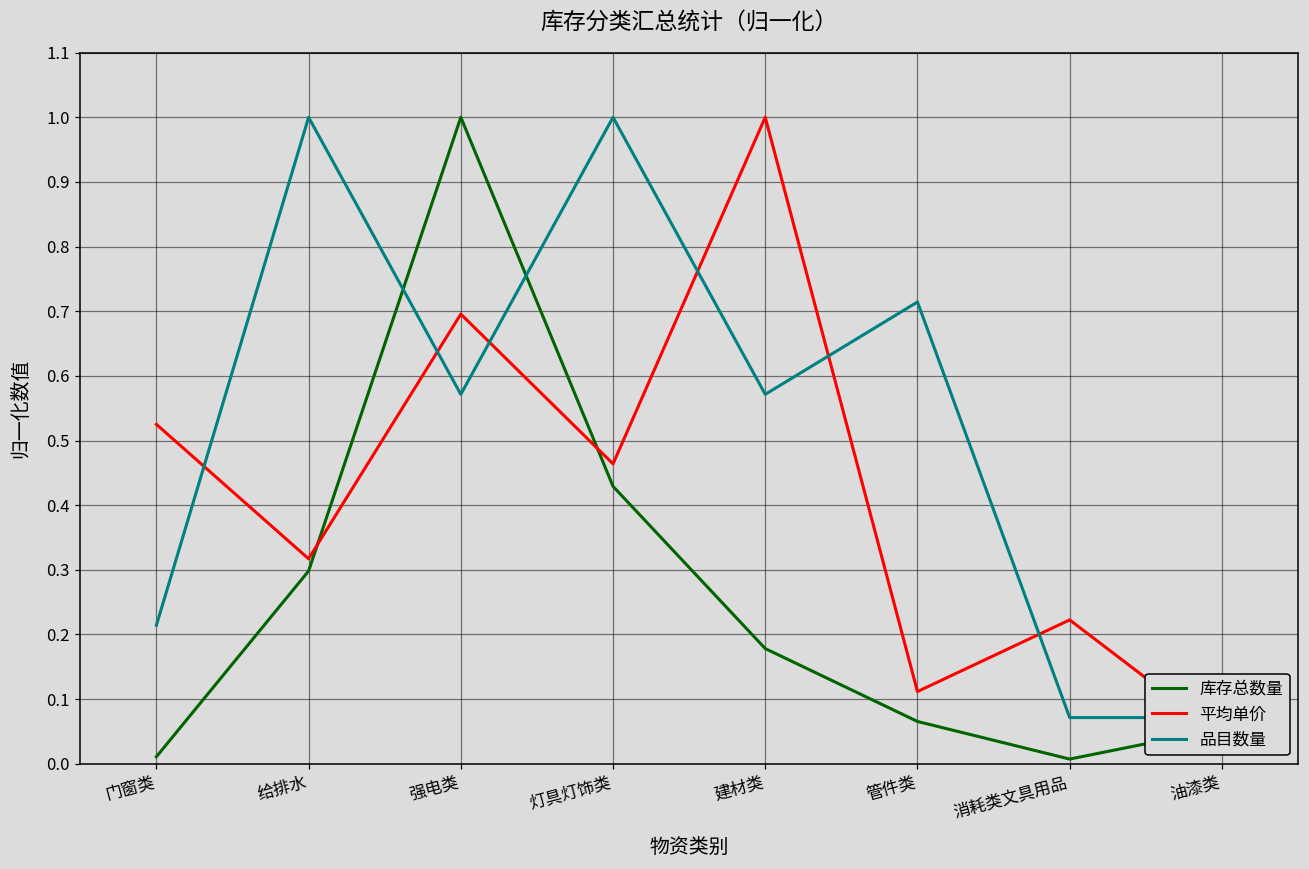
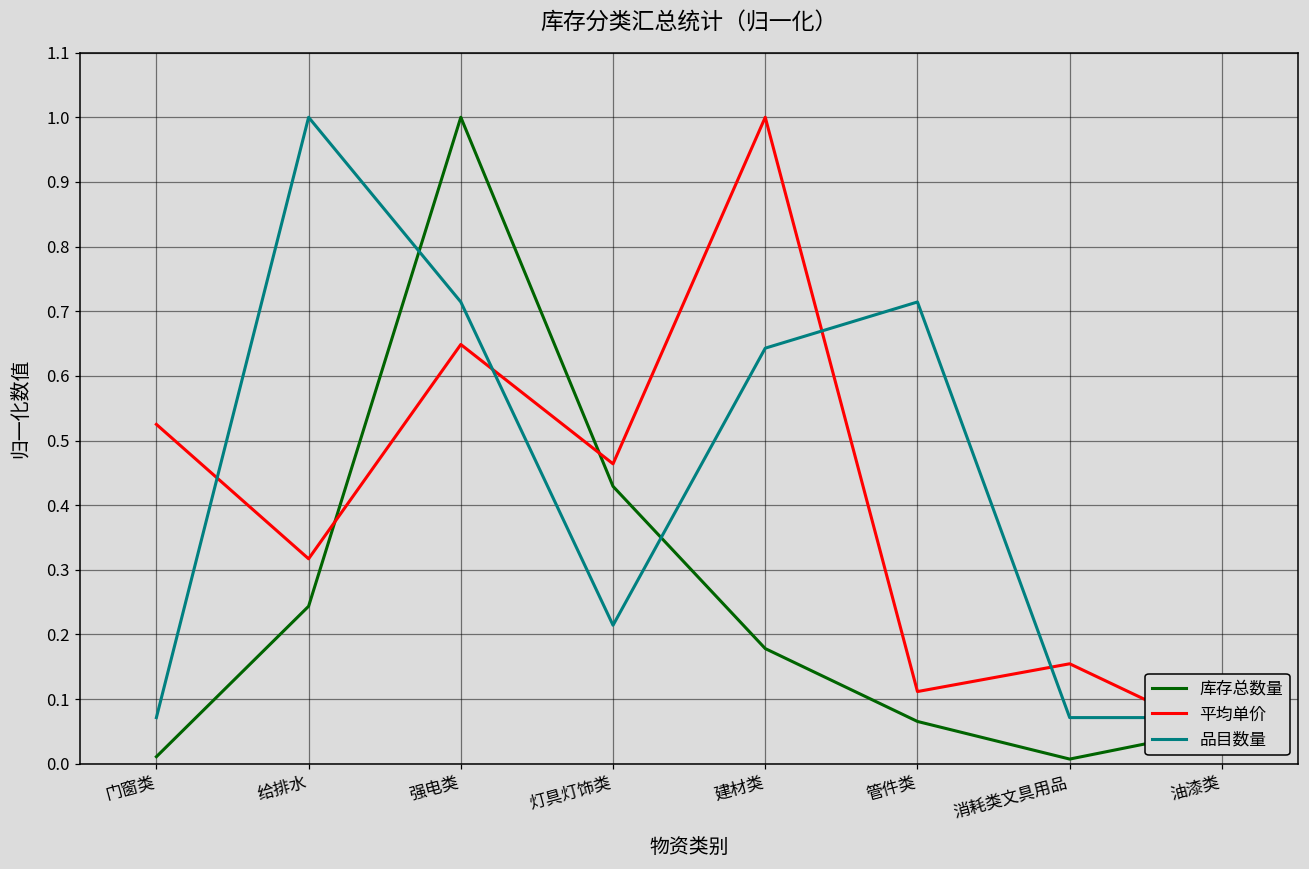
品目数量, 门窗类: 0.21 -> 0.07
库存总数量, 给排水: 0.30 -> 0.24
平均单价, 强电类: 0.70 -> 0.65
品目数量, 强电类: 0.57 -> 0.71
品目数量, 灯具灯饰类: 1.00 -> 0.21
品目数量, 建材类: 0.57 -> 0.64
平均单价, 消耗类文具用品: 0.22 -> 0.15
